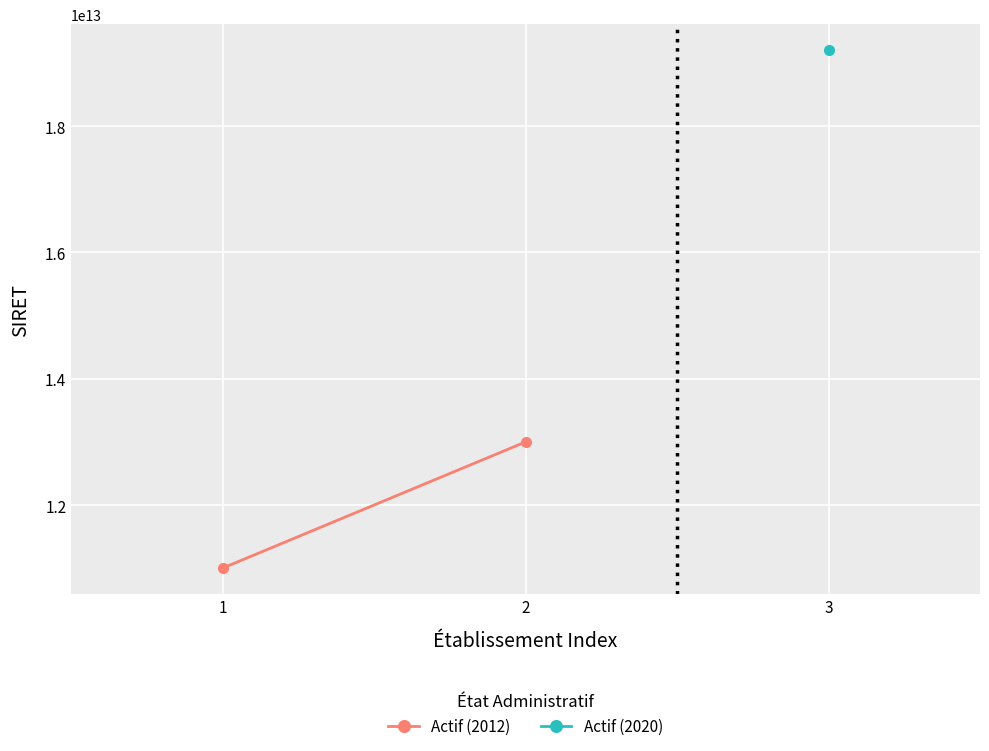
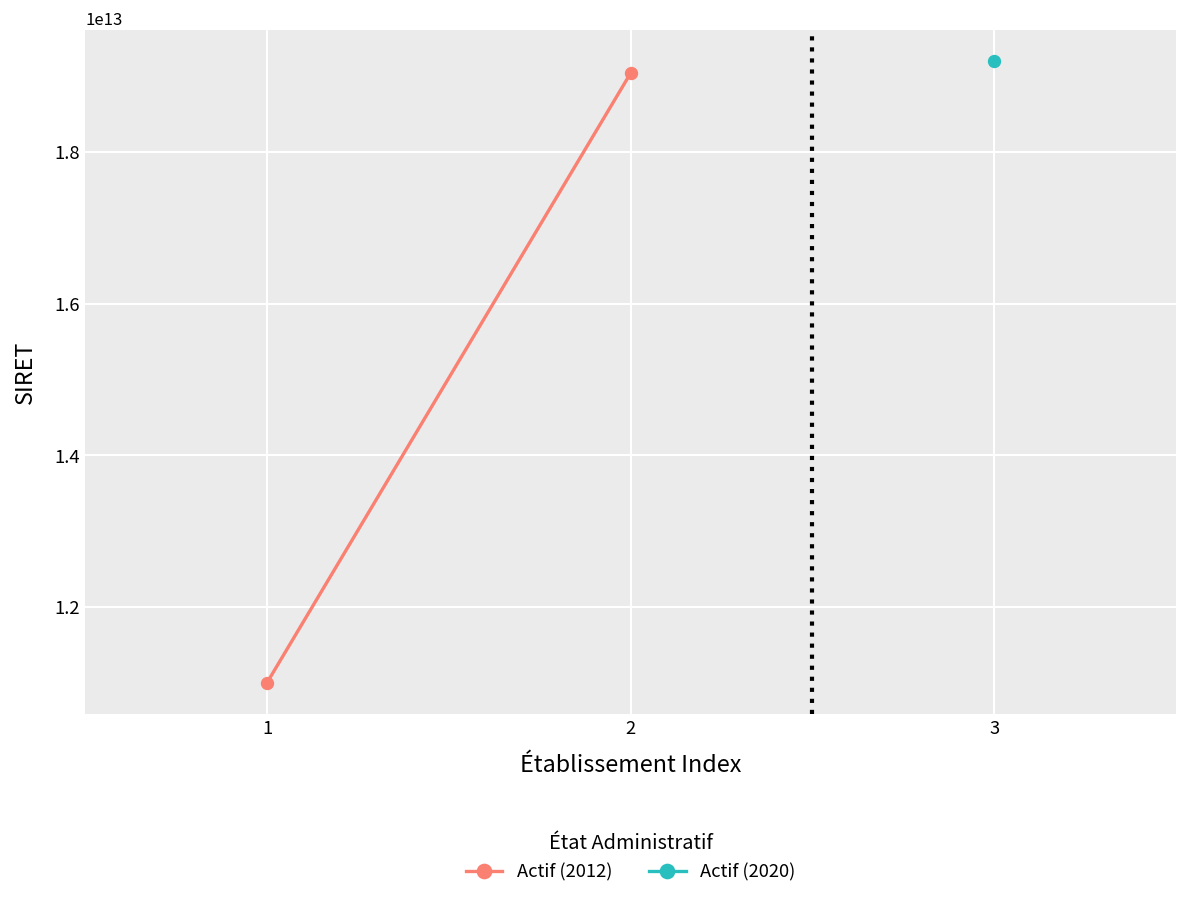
Actif (2012), 2: 13000000000000 -> 19000000000000
